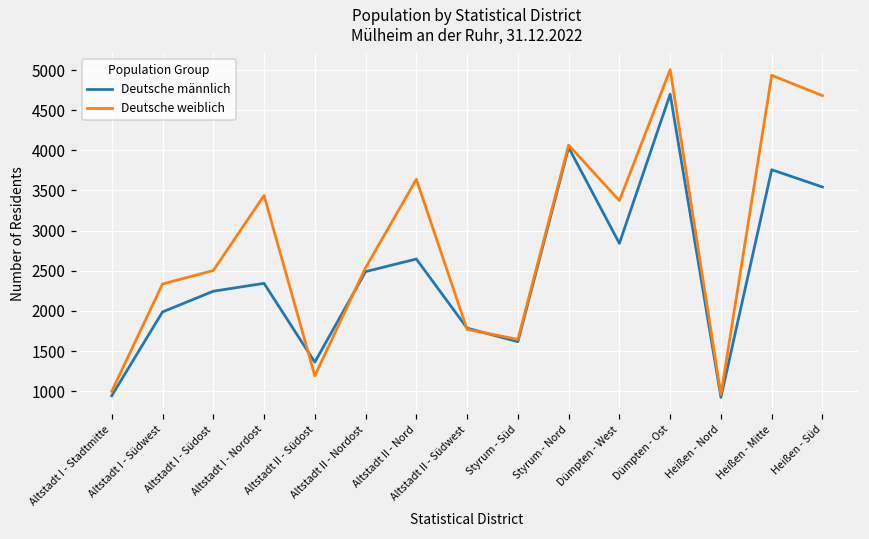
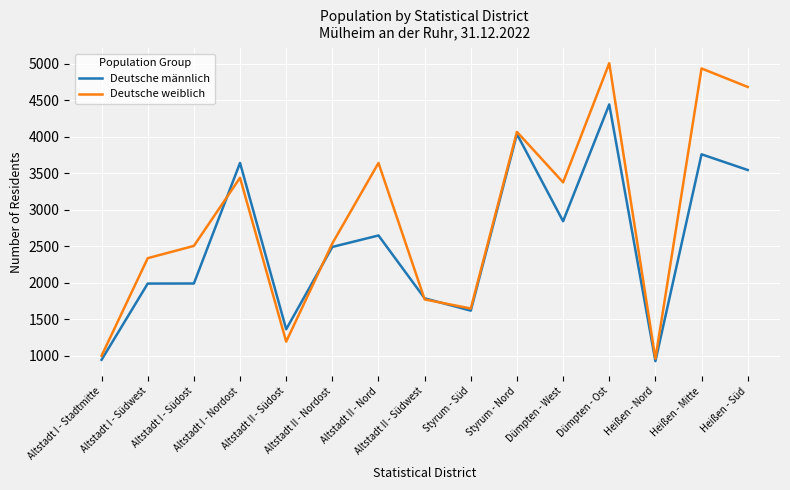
Deutsche männlich, Altstadt I - Südost: 2200 -> 2000
Deutsche männlich, Altstadt I - Nordost: 2300 -> 3600
Deutsche männlich, Dümpten - Ost: 4700 -> 4400
